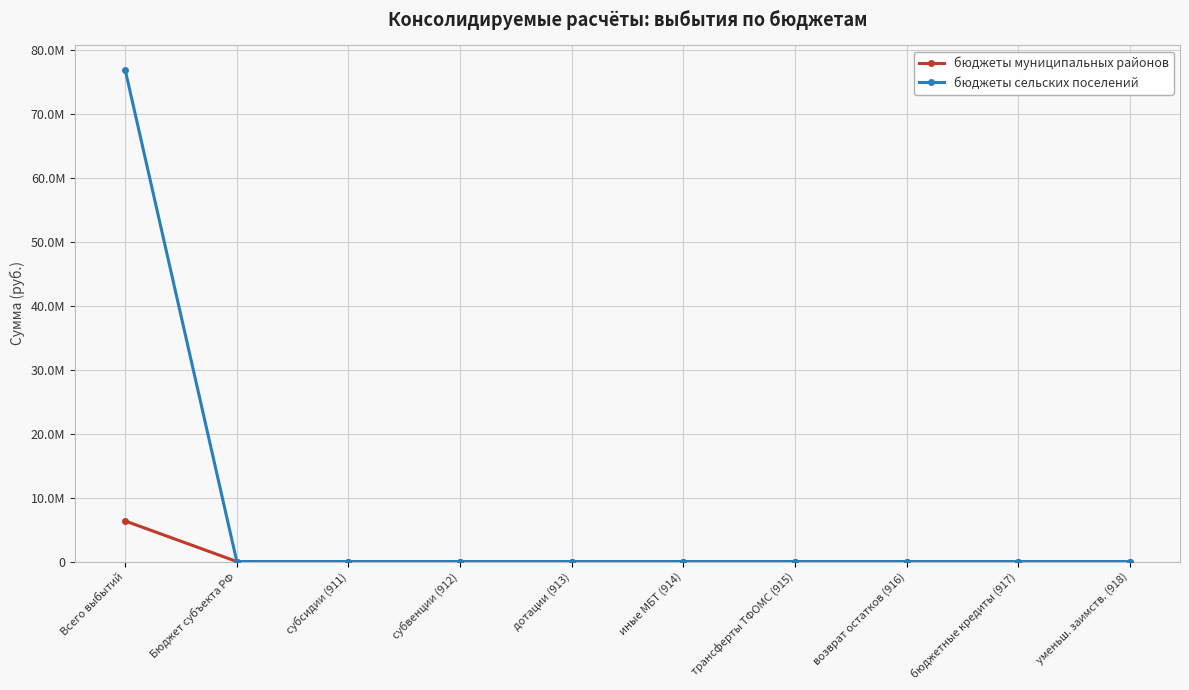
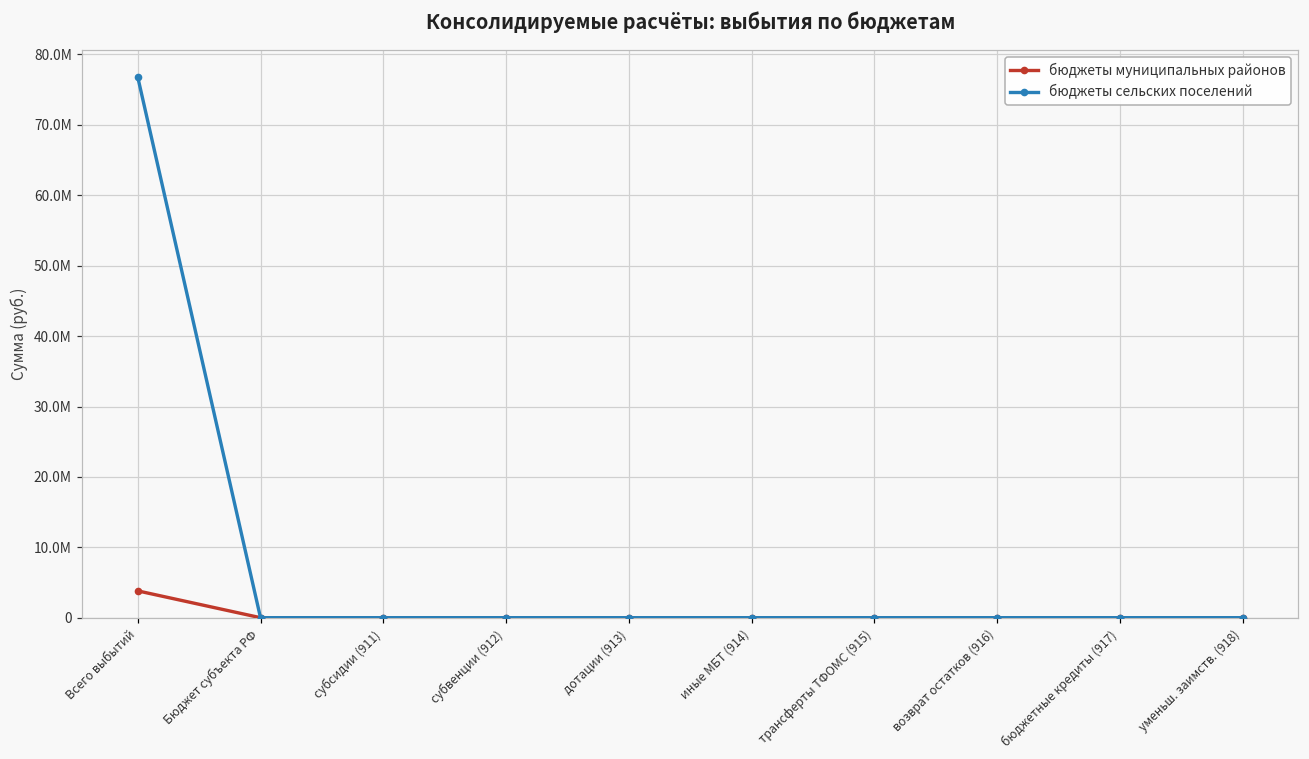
бюджеты муниципальных районов, Всего выбытий: 6000000 -> 4000000
